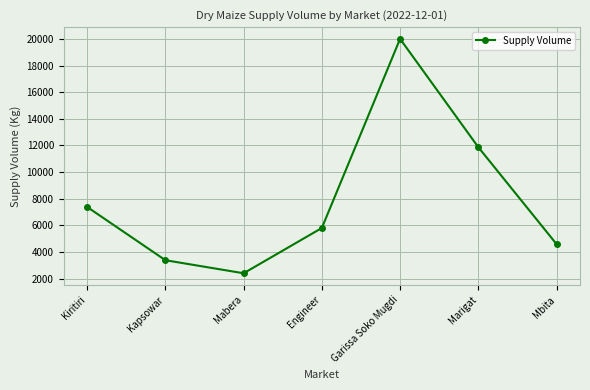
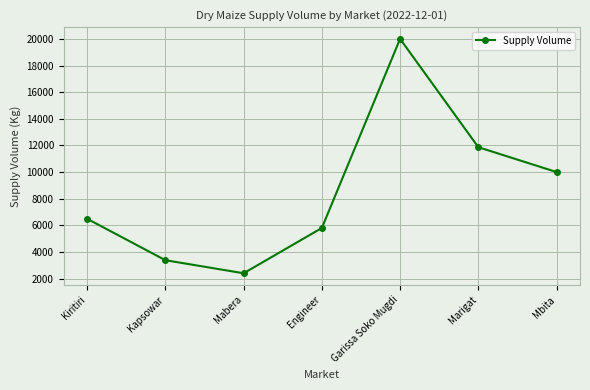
Kiritiri: 7400 -> 6500
Mbita: 4600 -> 10000
